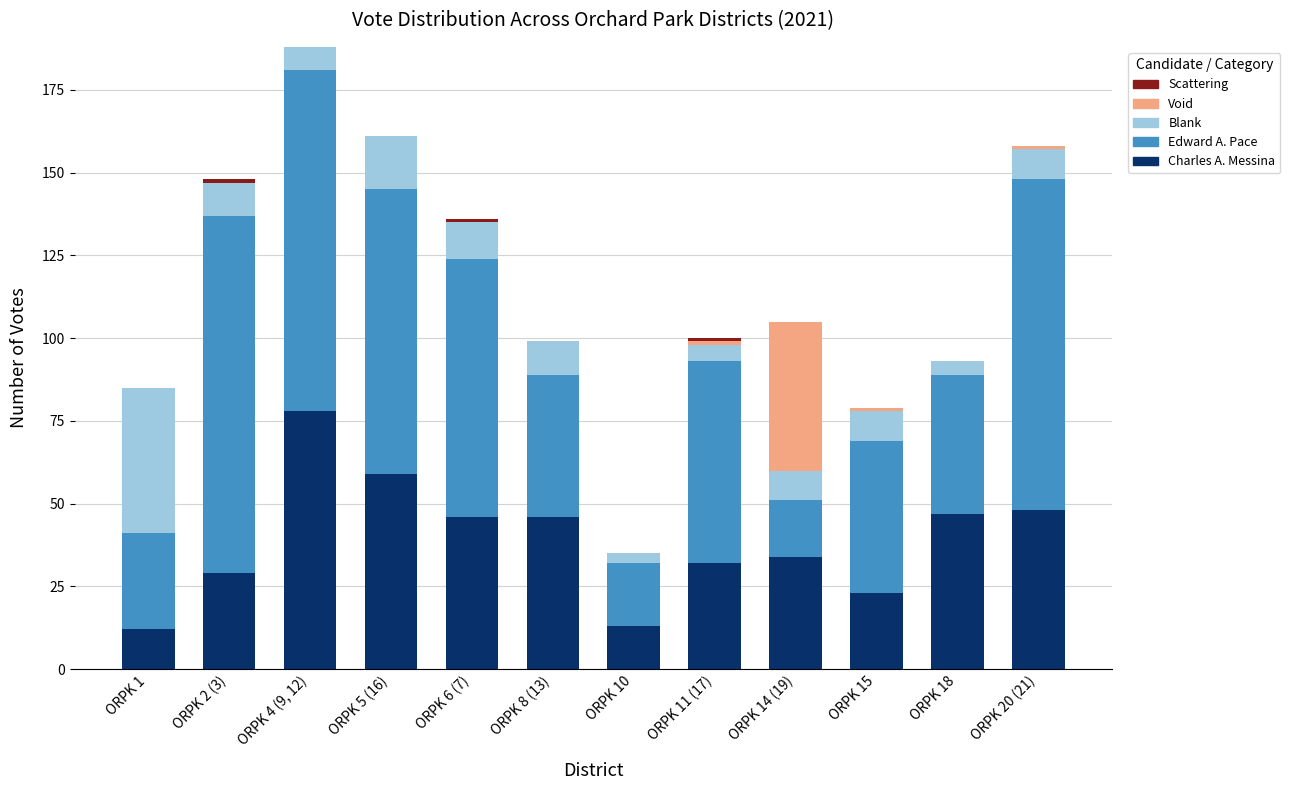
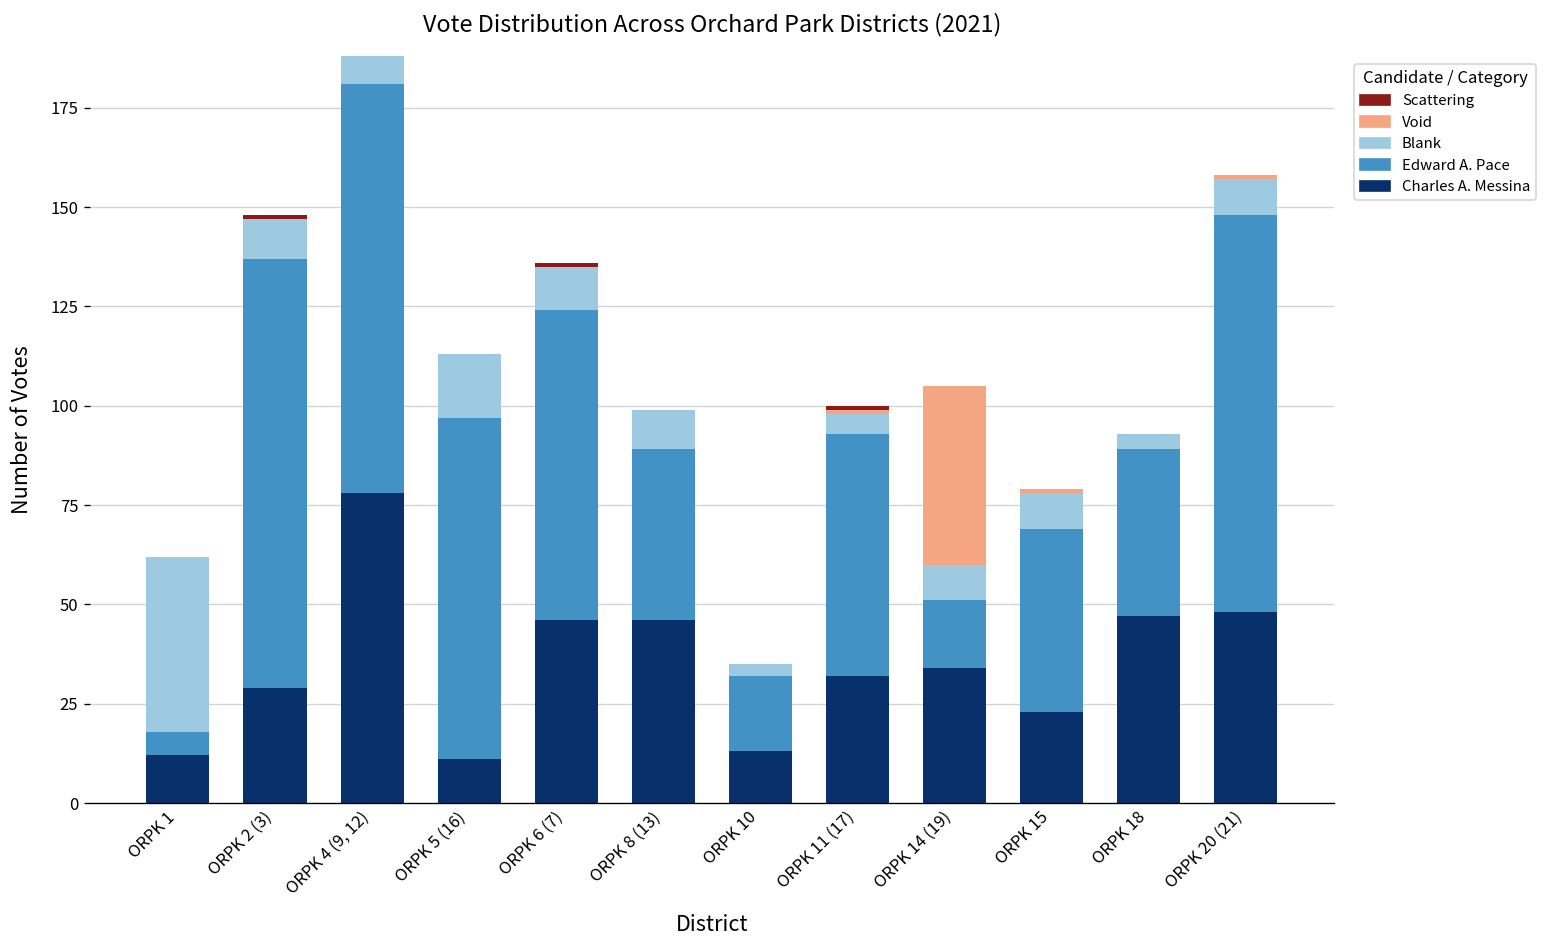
Edward A. Pace, ORPK 1: 29 -> 6
Charles A. Messina, ORPK 5 (16): 59 -> 11
